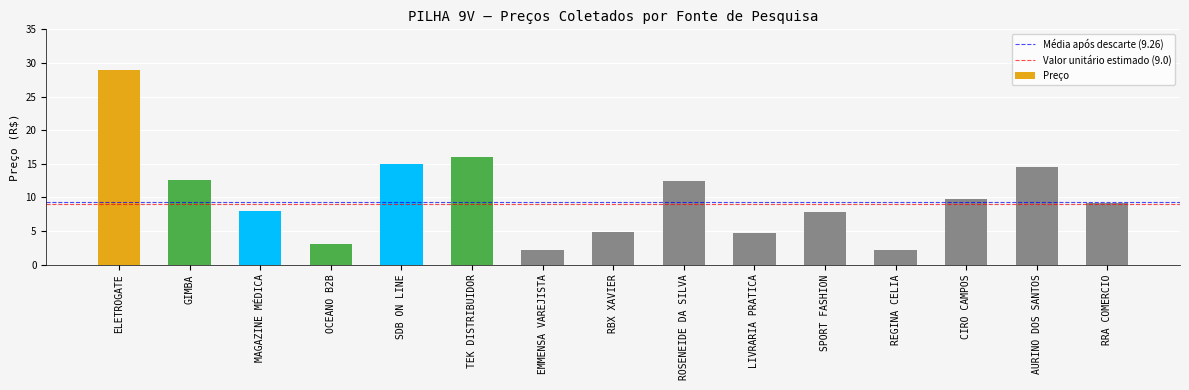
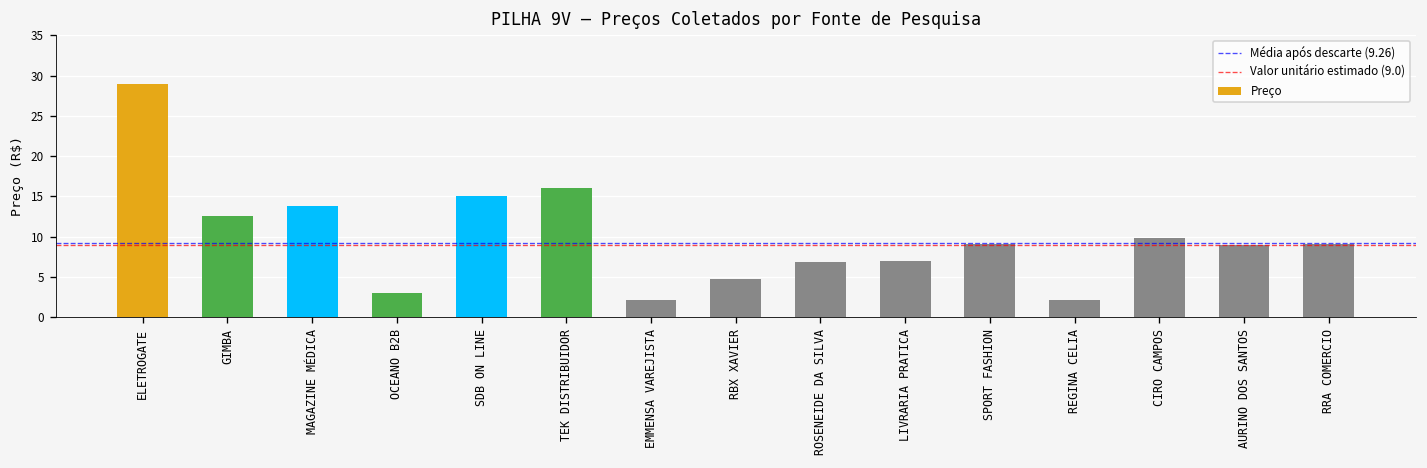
MAGAZINE MÉDICA: 8 -> 14
ROSENEIDE DA SILVA: 13 -> 7
LIVRARIA PRATICA: 5 -> 7
SPORT FASHION: 8 -> 9
AURINO DOS SANTOS: 15 -> 9
